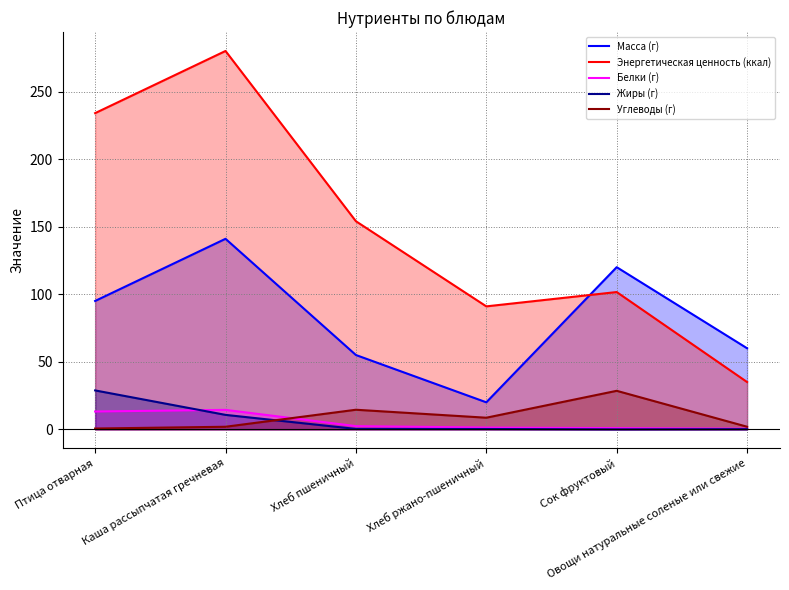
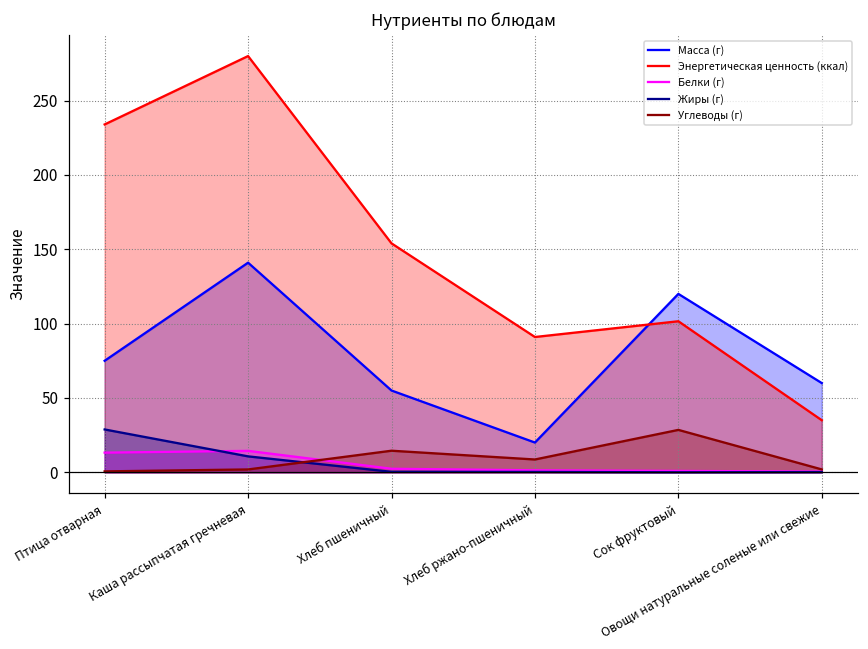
Масса (г), Птица отварная: 95 -> 75
